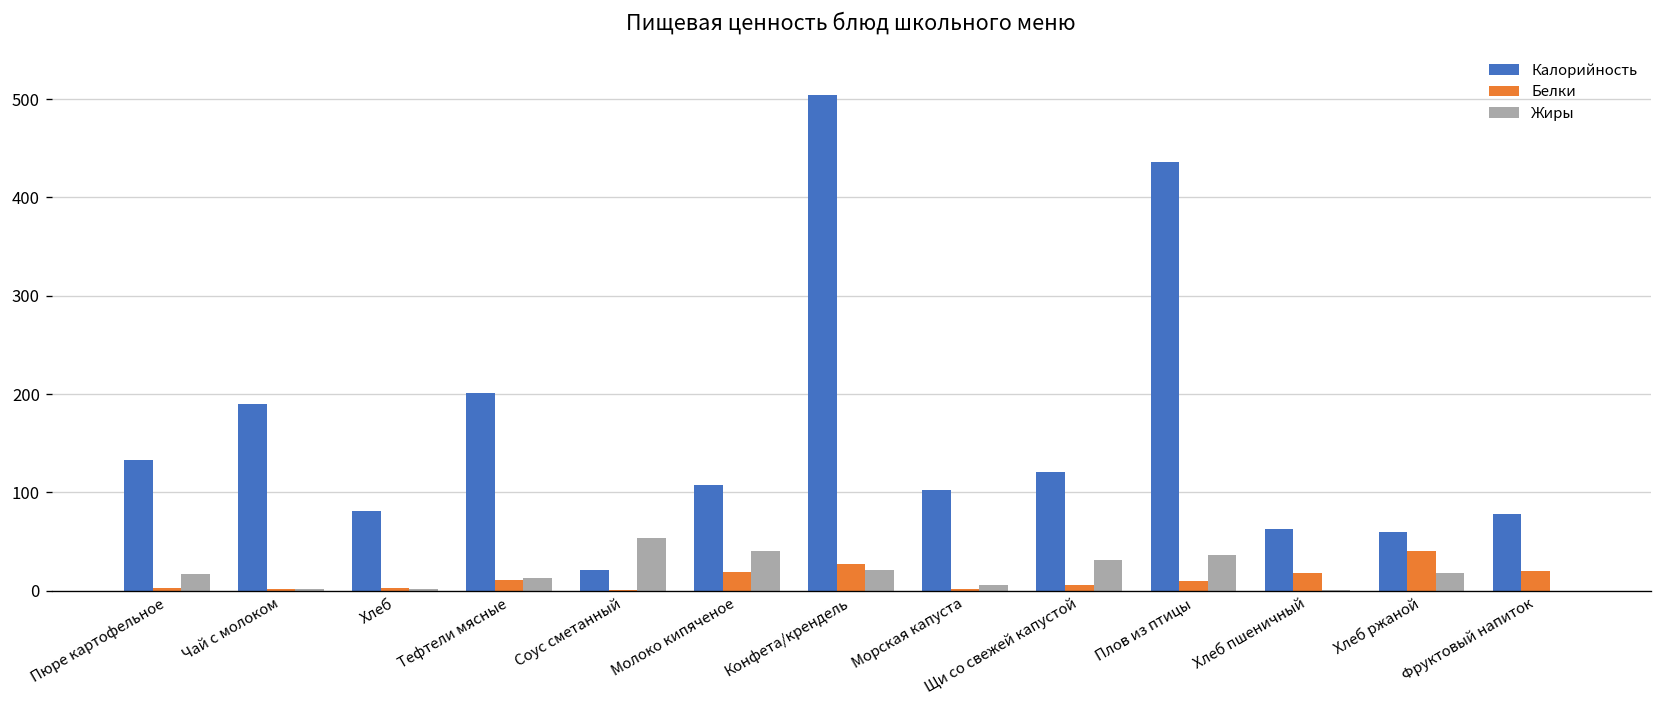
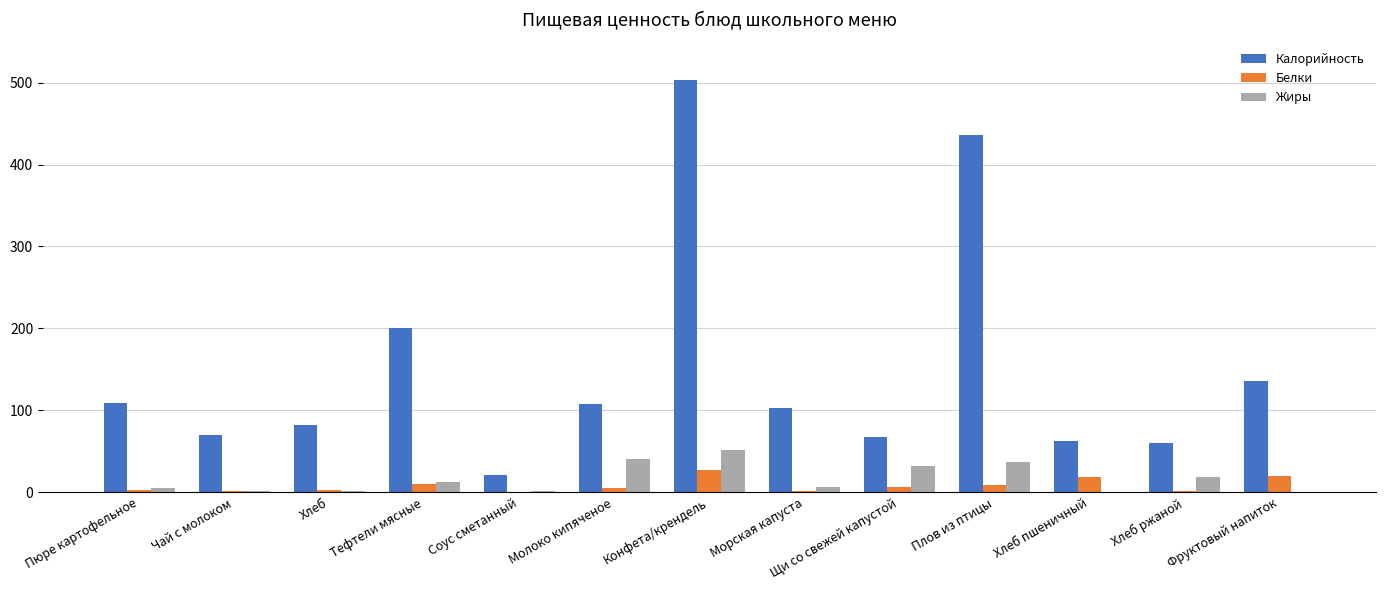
Калорийность, Пюре картофельное: 130 -> 110
Жиры, Пюре картофельное: 20 -> 10
Калорийность, Чай с молоком: 190 -> 70
Жиры, Соус сметанный: 50 -> 0
Белки, Молоко кипяченое: 20 -> 10
Жиры, Конфета/крендель: 20 -> 50
Калорийность, Щи со свежей капустой: 120 -> 70
Белки, Хлеб ржаной: 40 -> 0
Калорийность, Фруктовый напиток: 80 -> 140
